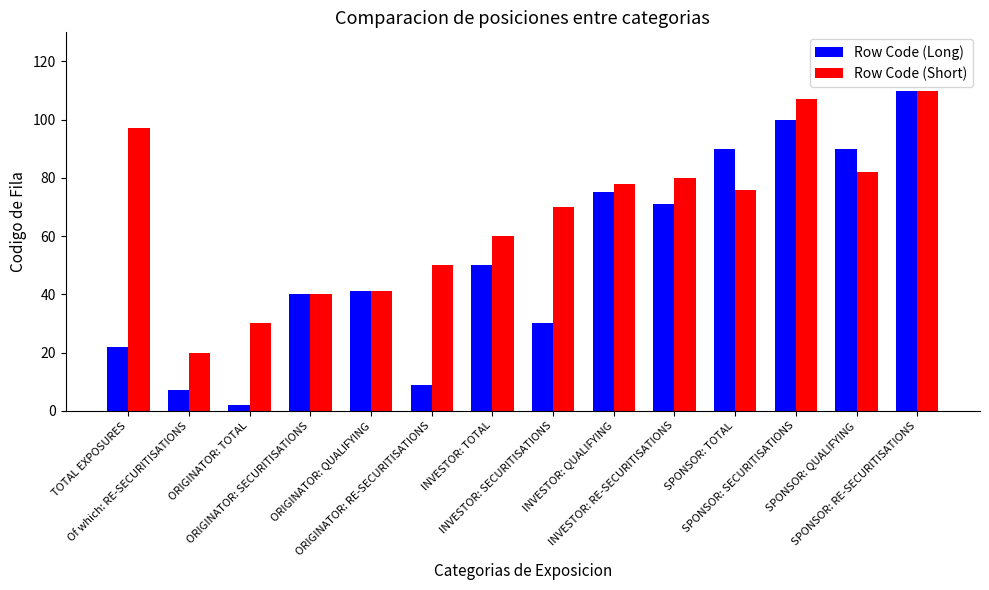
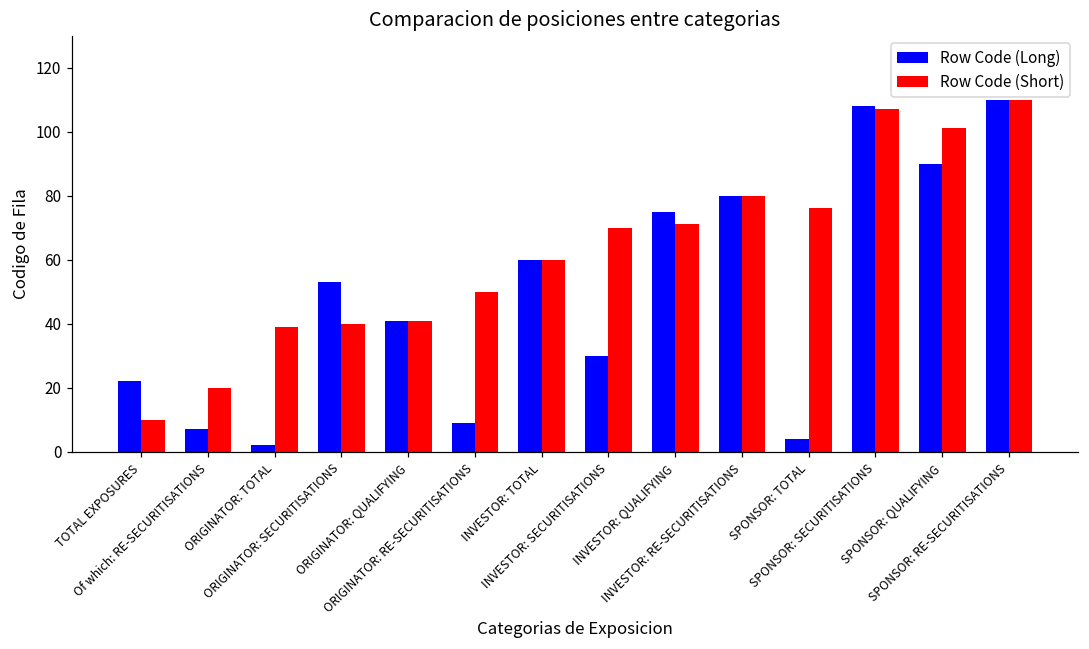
Row Code (Short), TOTAL EXPOSURES: 97 -> 10
Row Code (Short), ORIGINATOR: TOTAL: 30 -> 39
Row Code (Long), ORIGINATOR: SECURITISATIONS: 40 -> 53
Row Code (Long), INVESTOR: TOTAL: 50 -> 60
Row Code (Short), INVESTOR: QUALIFYING: 78 -> 71
Row Code (Long), INVESTOR: RE-SECURITISATIONS: 71 -> 80
Row Code (Long), SPONSOR: TOTAL: 90 -> 4
Row Code (Long), SPONSOR: SECURITISATIONS: 100 -> 108
Row Code (Short), SPONSOR: QUALIFYING: 82 -> 101
